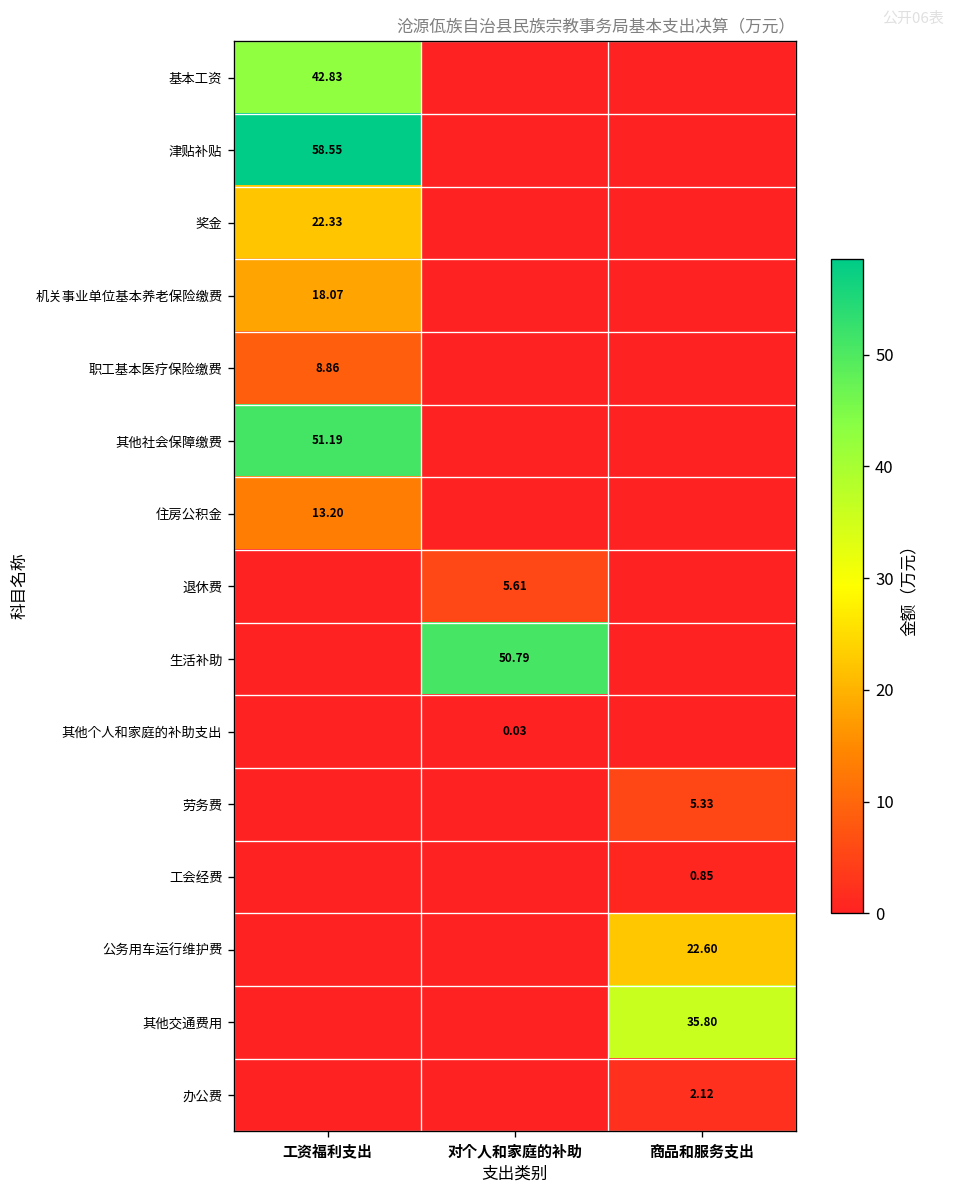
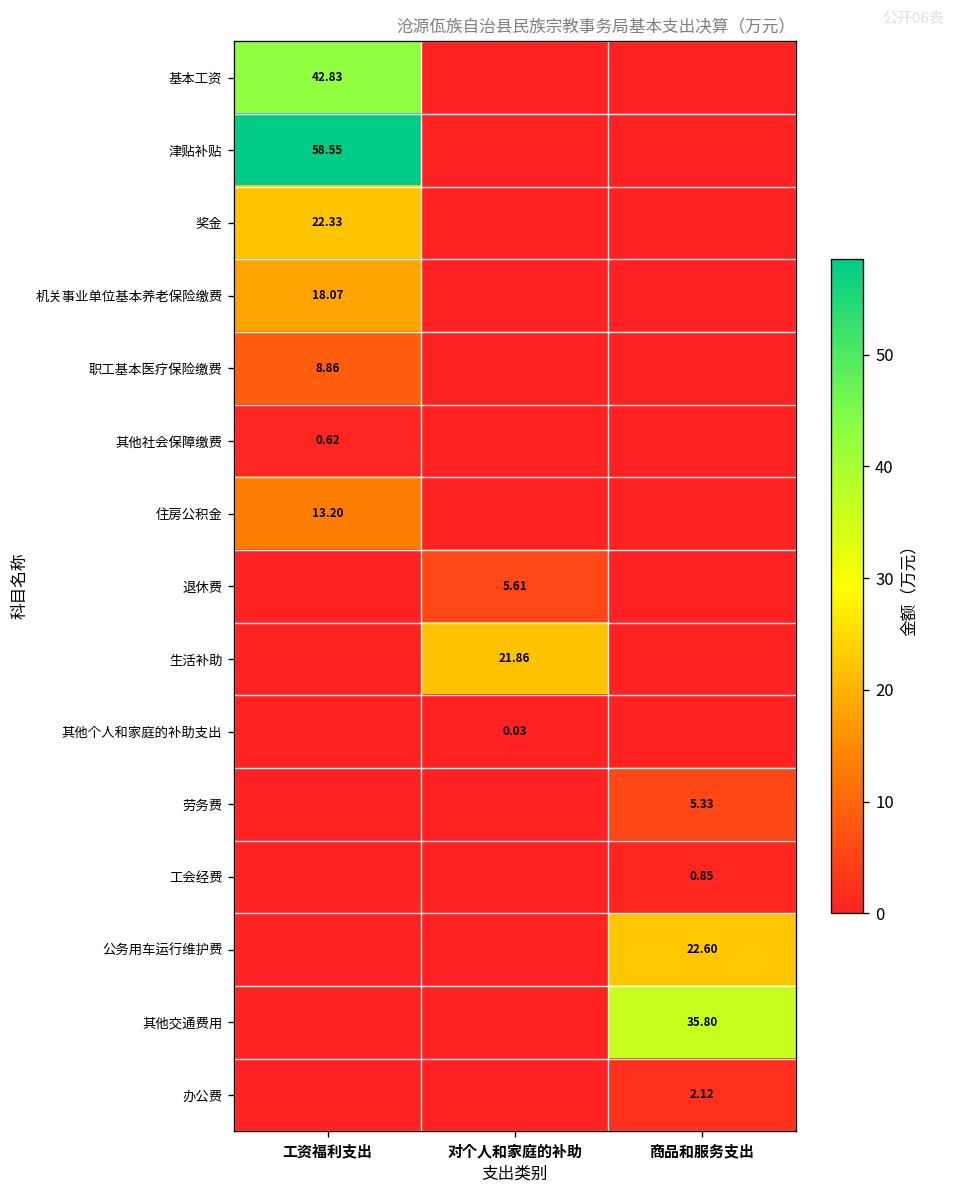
其他社会保障缴费, 工资福利支出: 51.19 -> 0.62
生活补助, 对个人和家庭的补助: 50.79 -> 21.86
